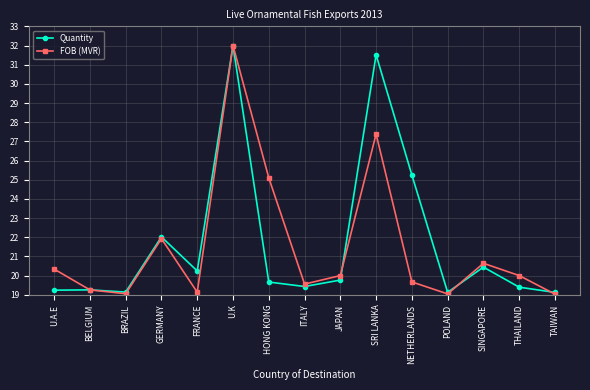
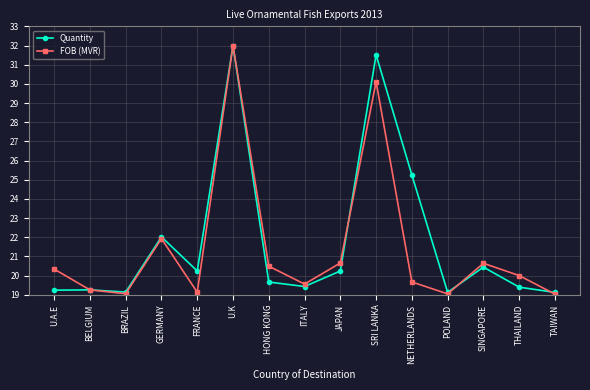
FOB (MVR), HONG KONG: 25.1 -> 20.5
Quantity, JAPAN: 19.8 -> 20.2
FOB (MVR), JAPAN: 20.0 -> 20.7
FOB (MVR), SRI LANKA: 27.4 -> 30.1
